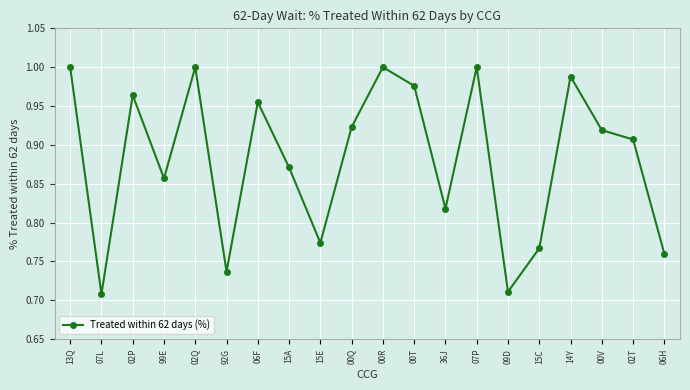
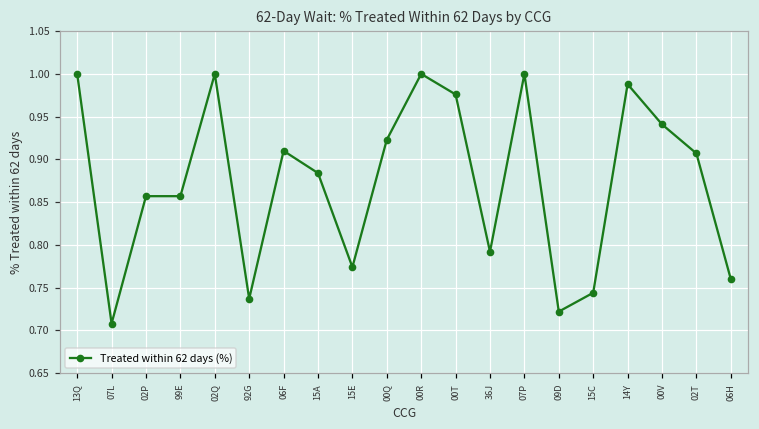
02P: 0.96 -> 0.86
06F: 0.96 -> 0.91
15A: 0.87 -> 0.88
36J: 0.82 -> 0.79
09D: 0.71 -> 0.72
15C: 0.77 -> 0.74
00V: 0.92 -> 0.94
